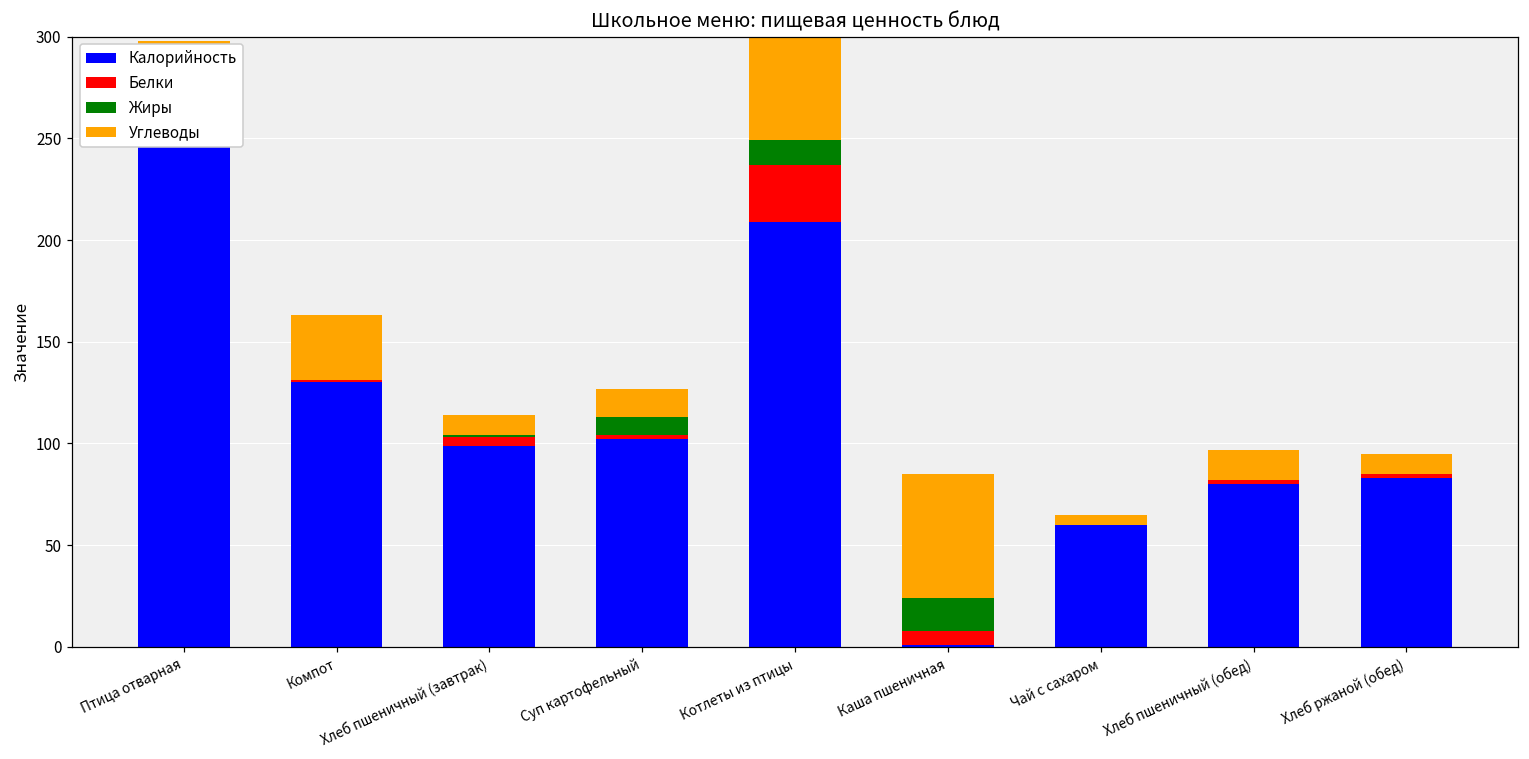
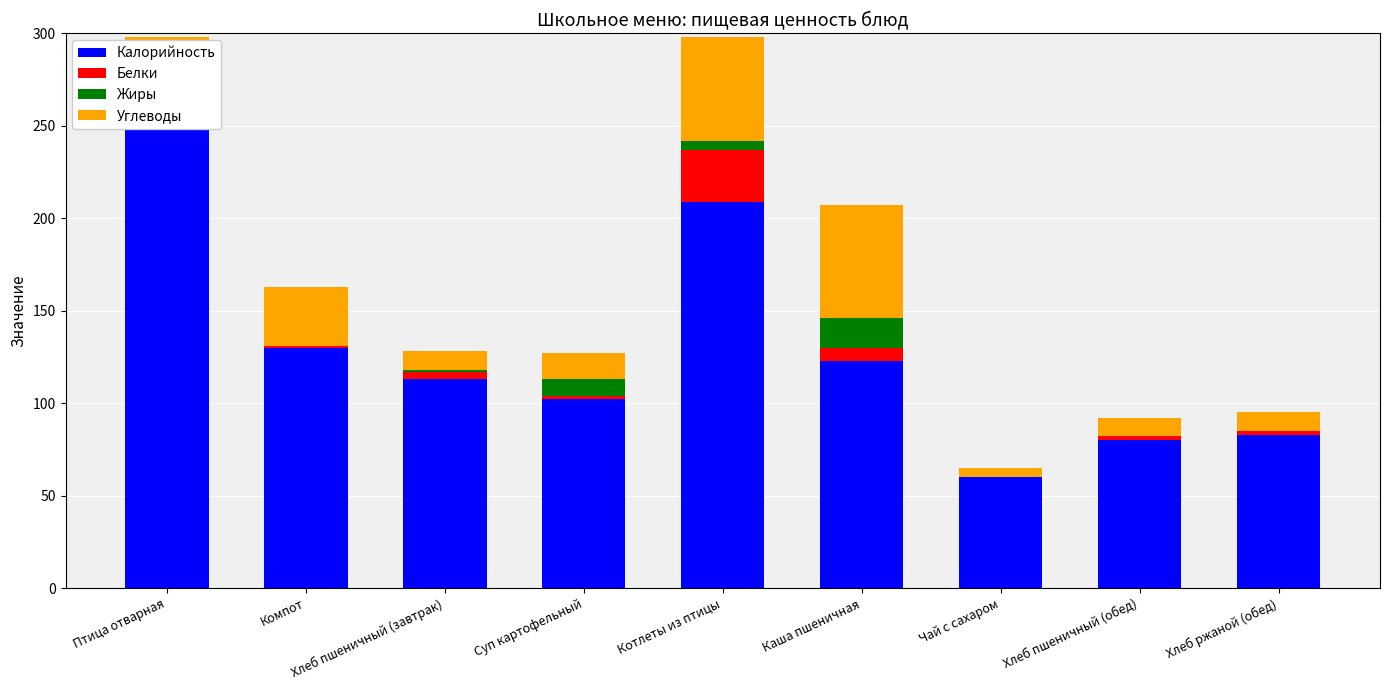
Калорийность, Хлеб пшеничный (завтрак): 99 -> 113
Жиры, Котлеты из птицы: 12 -> 5
Калорийность, Каша пшеничная: 1 -> 123
Углеводы, Хлеб пшеничный (обед): 15 -> 10
